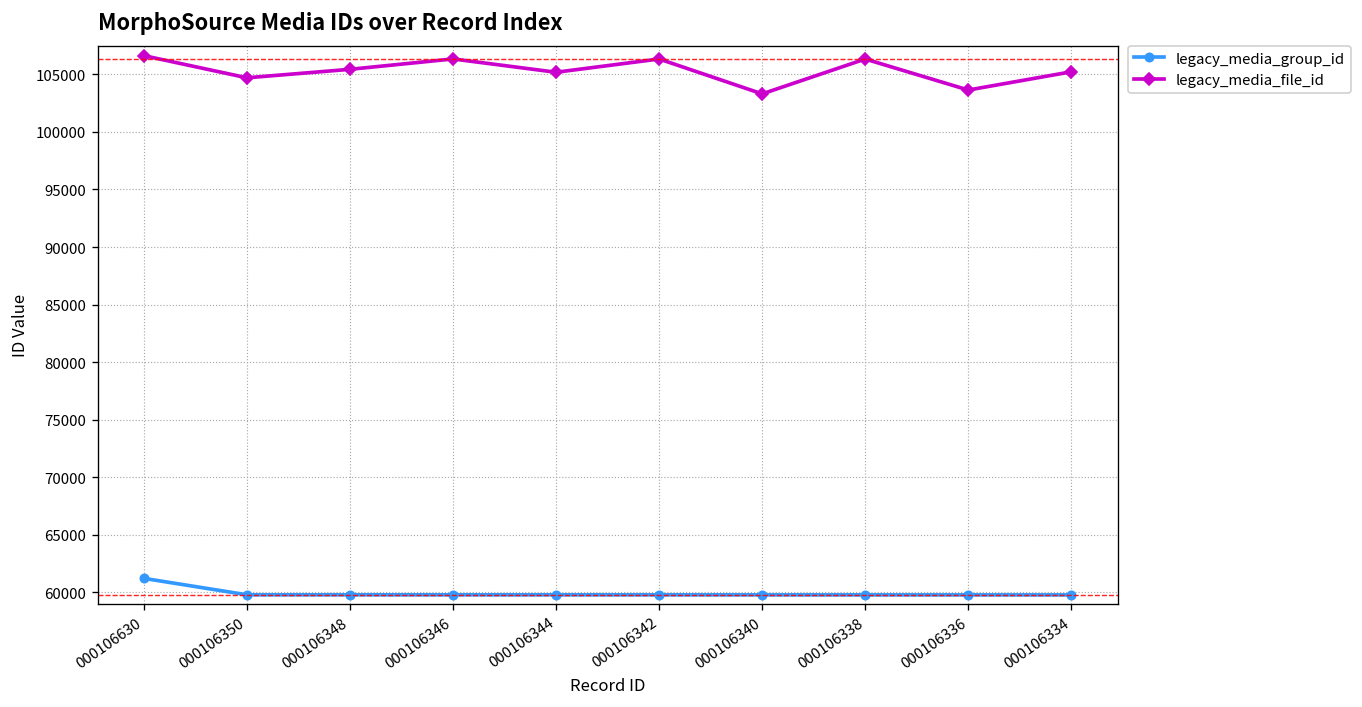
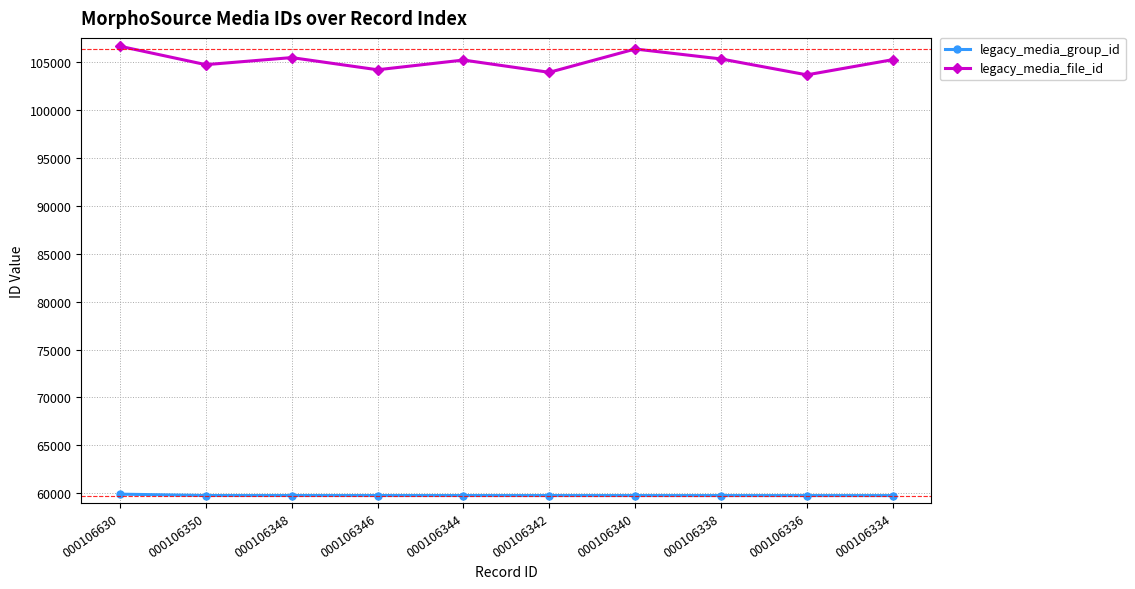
legacy_media_group_id, 000106630: 61000 -> 60000
legacy_media_file_id, 000106346: 106000 -> 104000
legacy_media_file_id, 000106342: 106000 -> 104000
legacy_media_file_id, 000106340: 103000 -> 106000
legacy_media_file_id, 000106338: 106000 -> 105000
